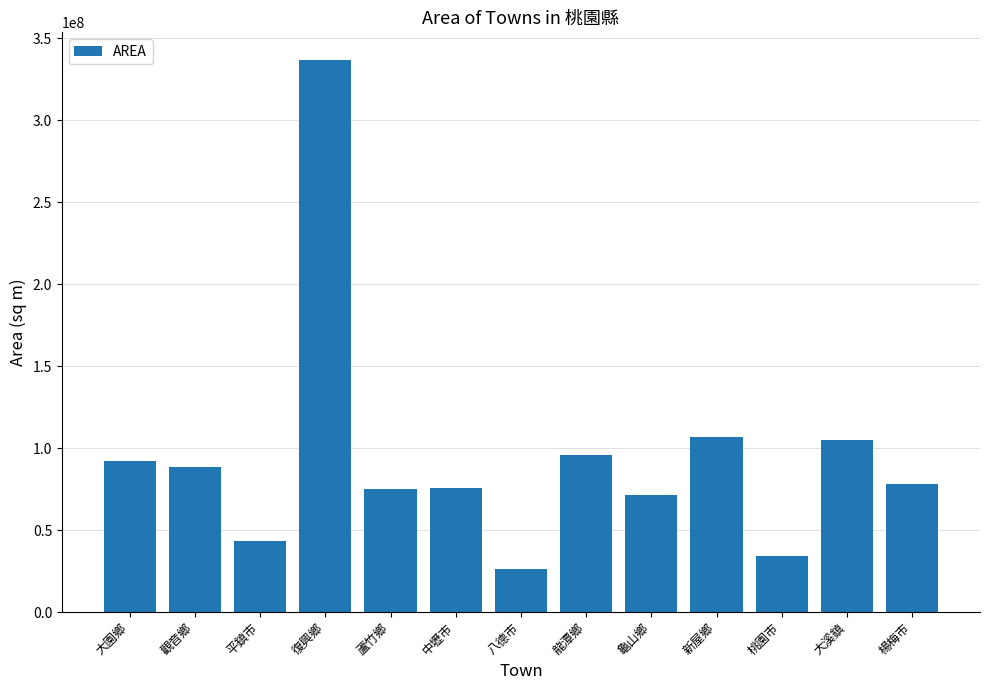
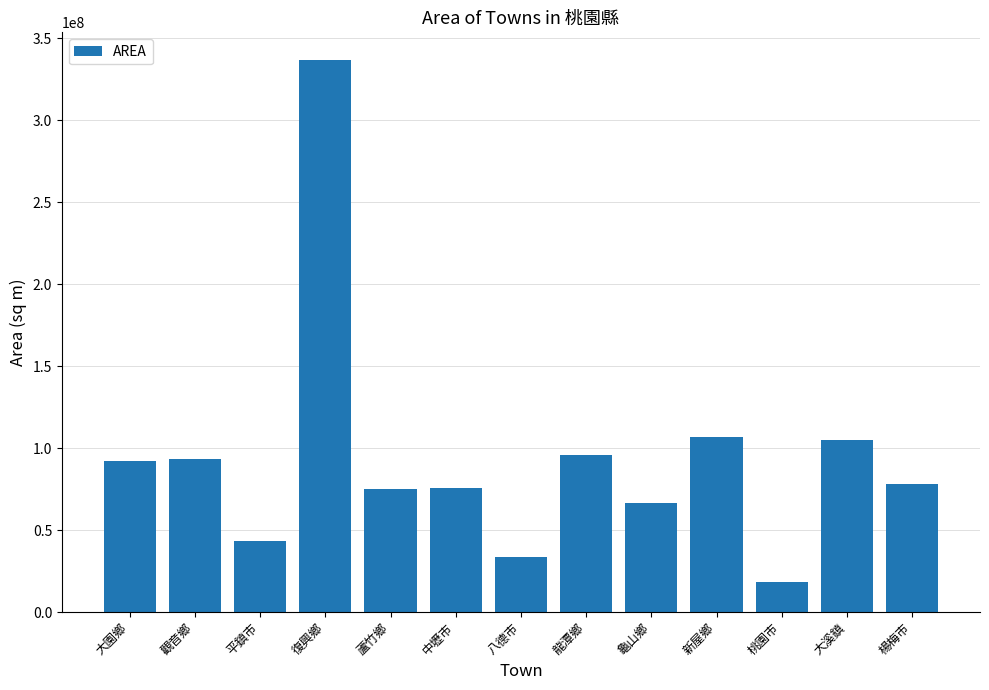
觀音鄉: 88000000 -> 93000000
八德市: 27000000 -> 34000000
龜山鄉: 71000000 -> 66000000
桃園市: 34000000 -> 19000000
